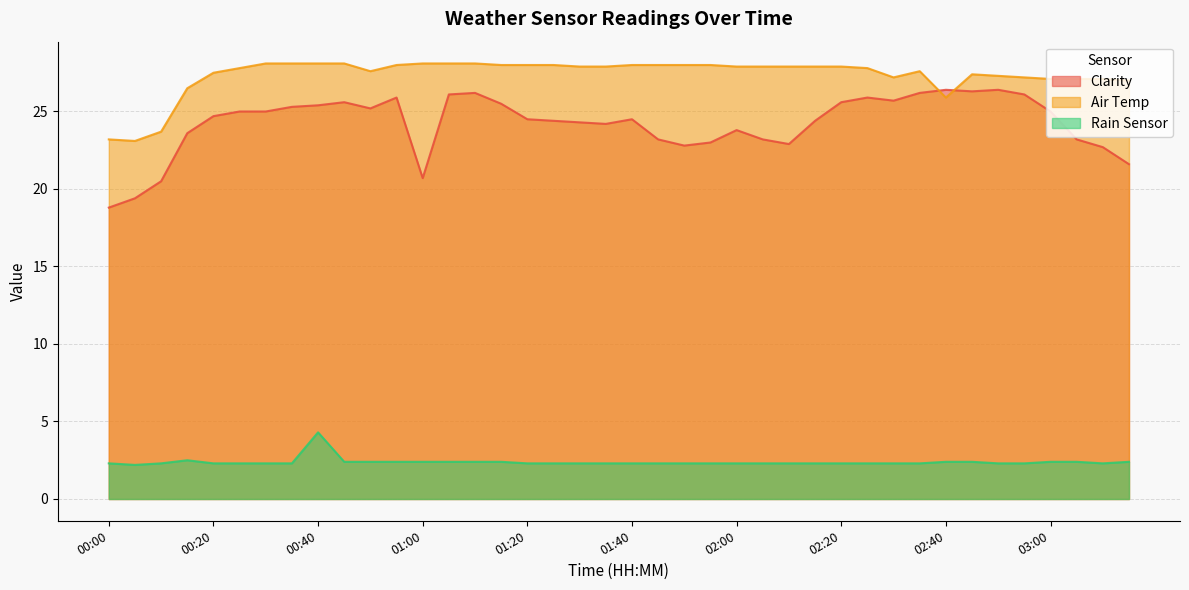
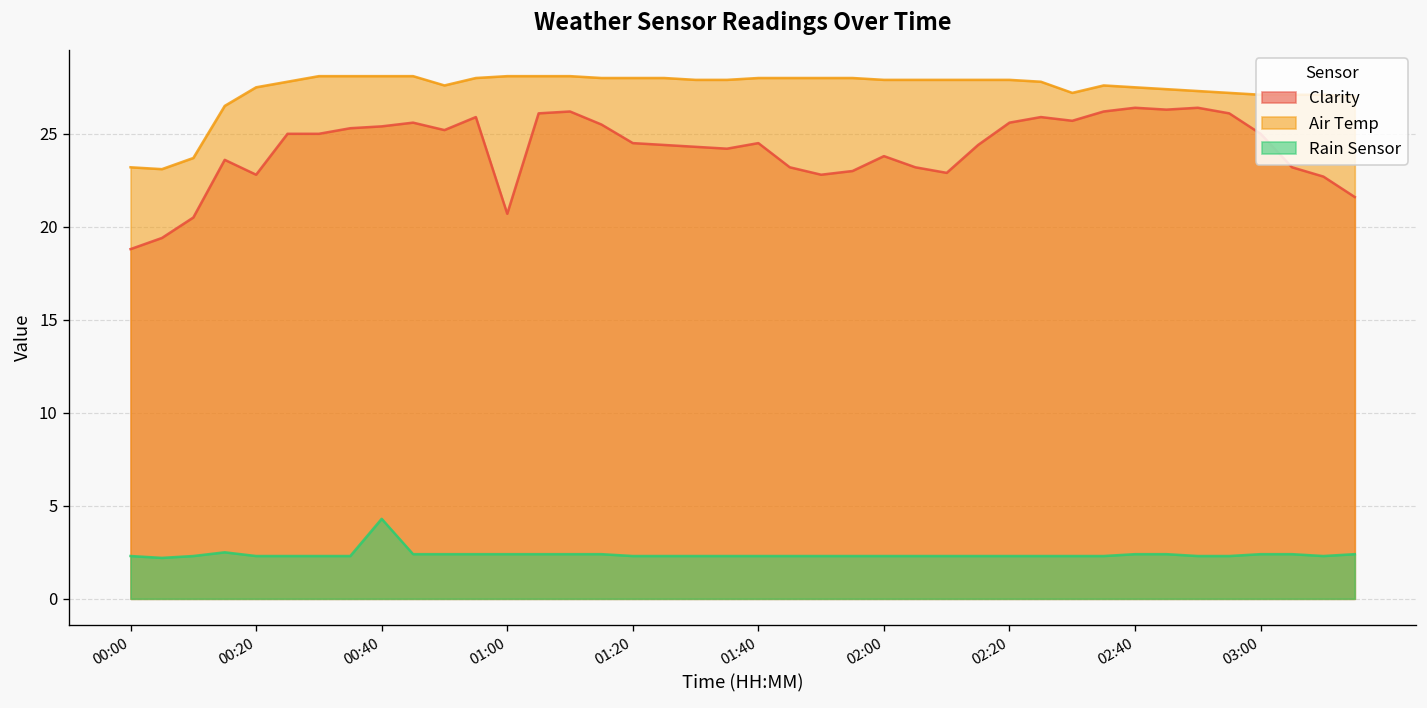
Clarity, 00:20: 24.7 -> 22.8
Air Temp, 02:40: 25.9 -> 27.5
